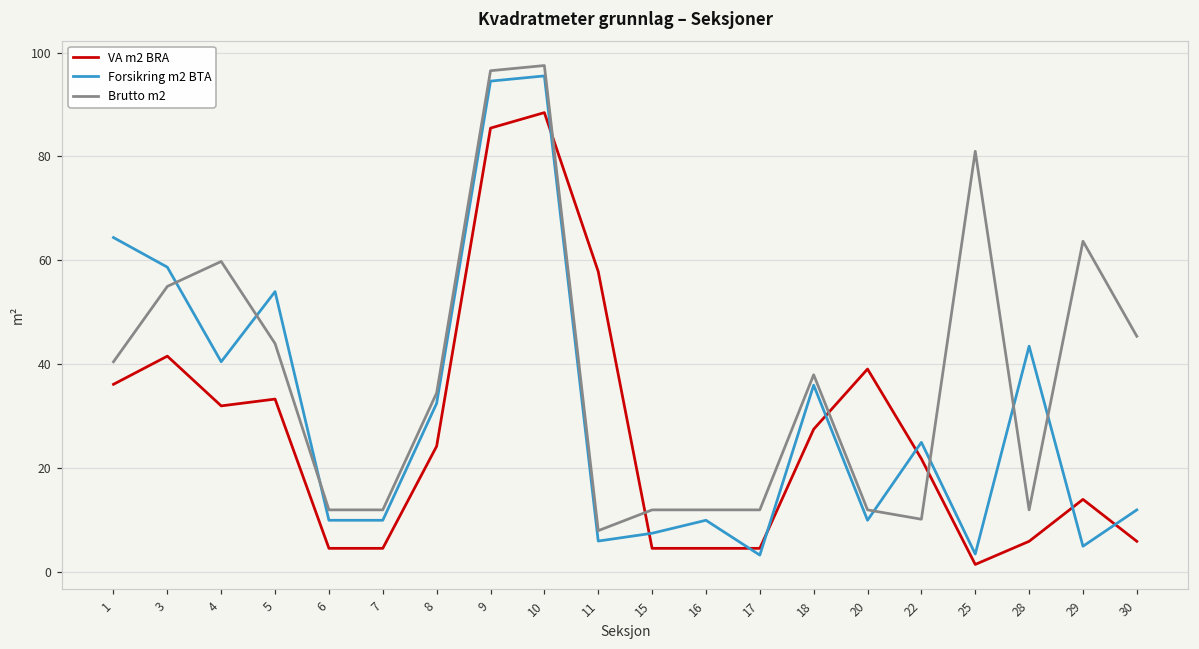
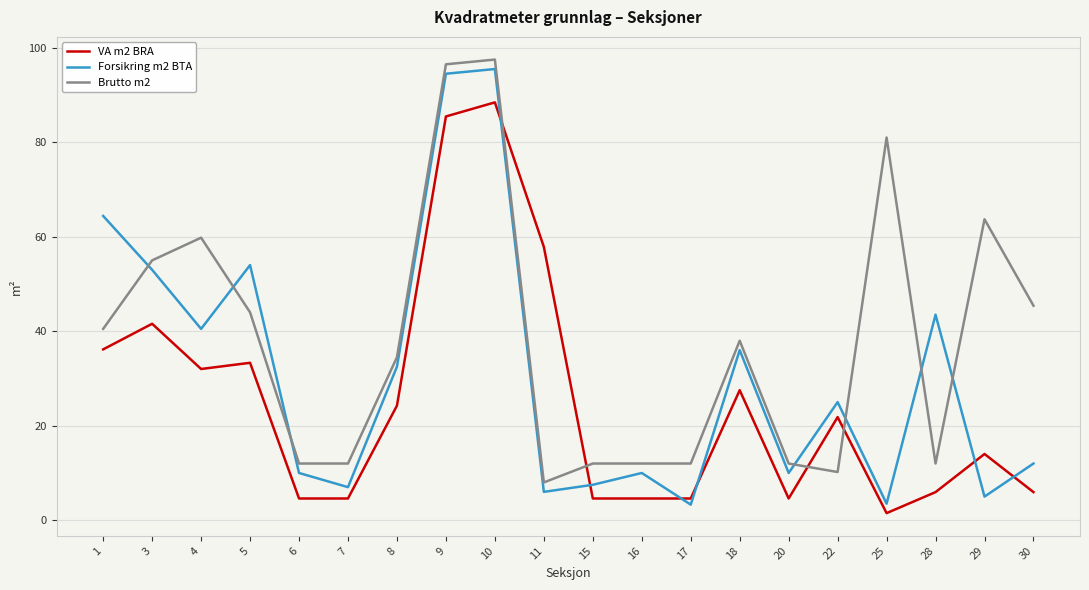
Forsikring m2 BTA, 3: 59 -> 53
Forsikring m2 BTA, 7: 10 -> 7
VA m2 BRA, 20: 39 -> 5
